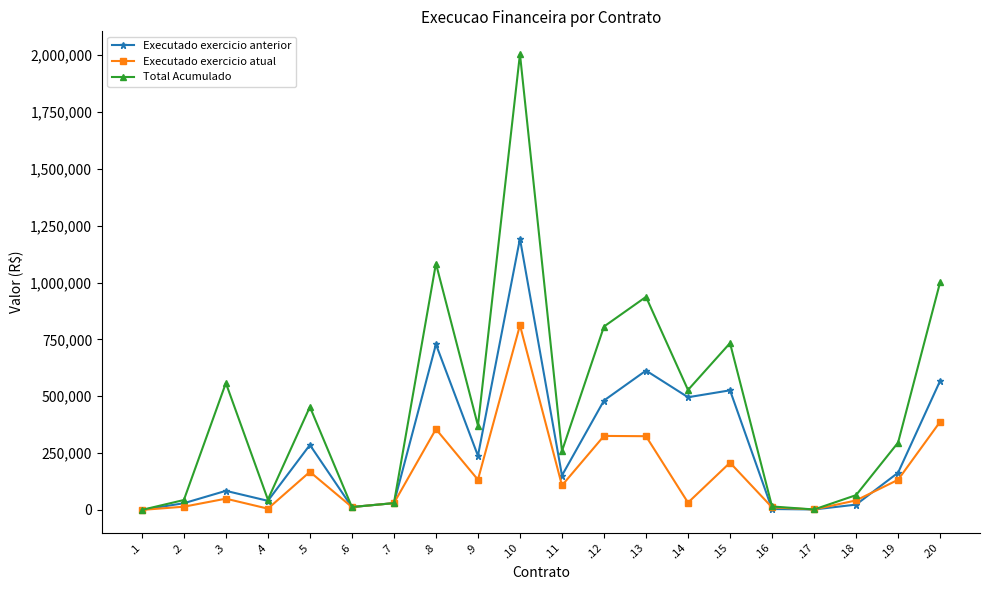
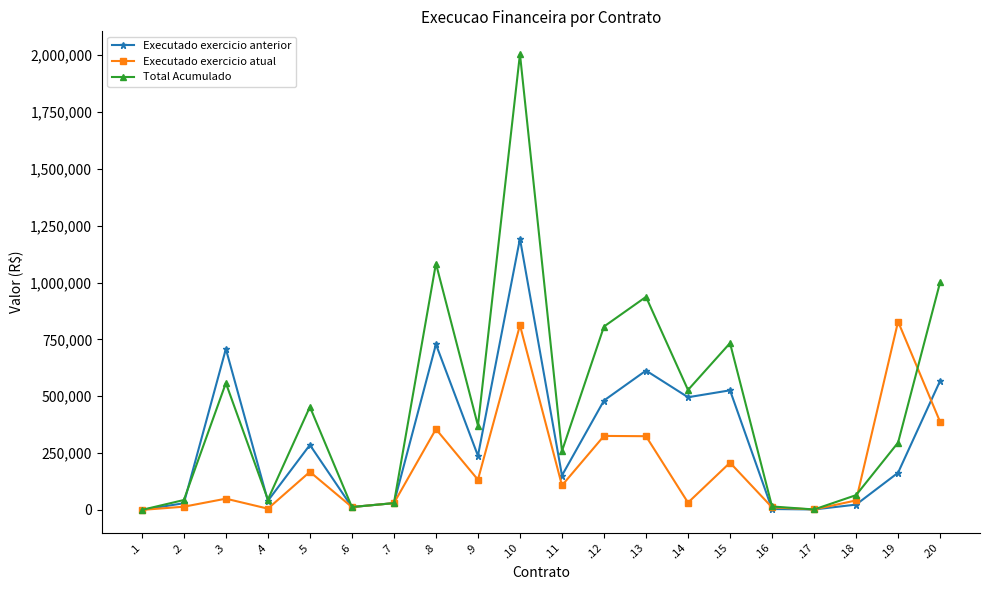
Executado exercicio anterior, .3: 80,000 -> 710,000
Executado exercicio atual, .19: 130,000 -> 830,000
